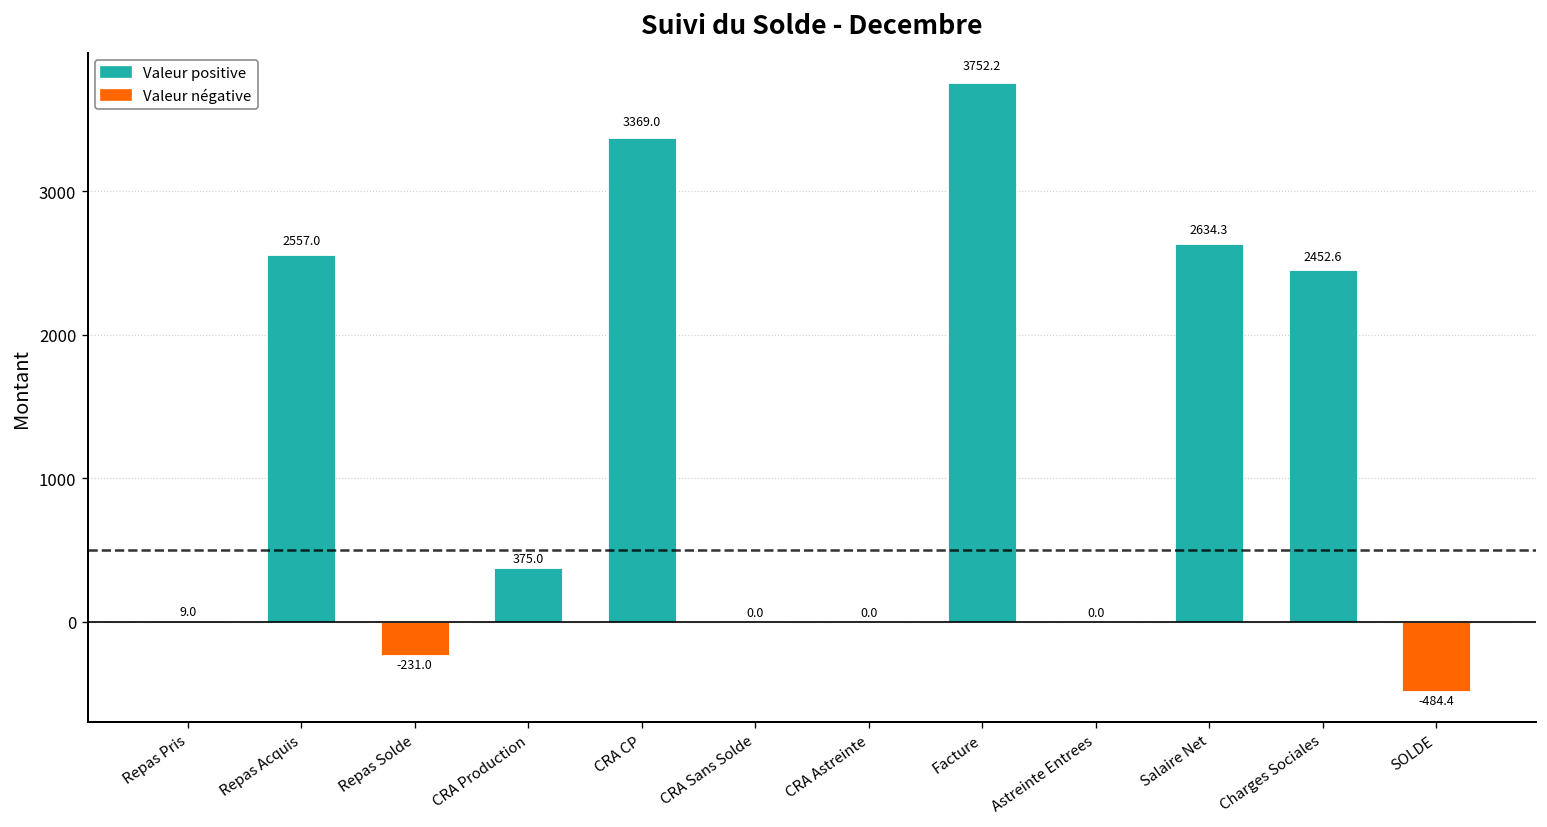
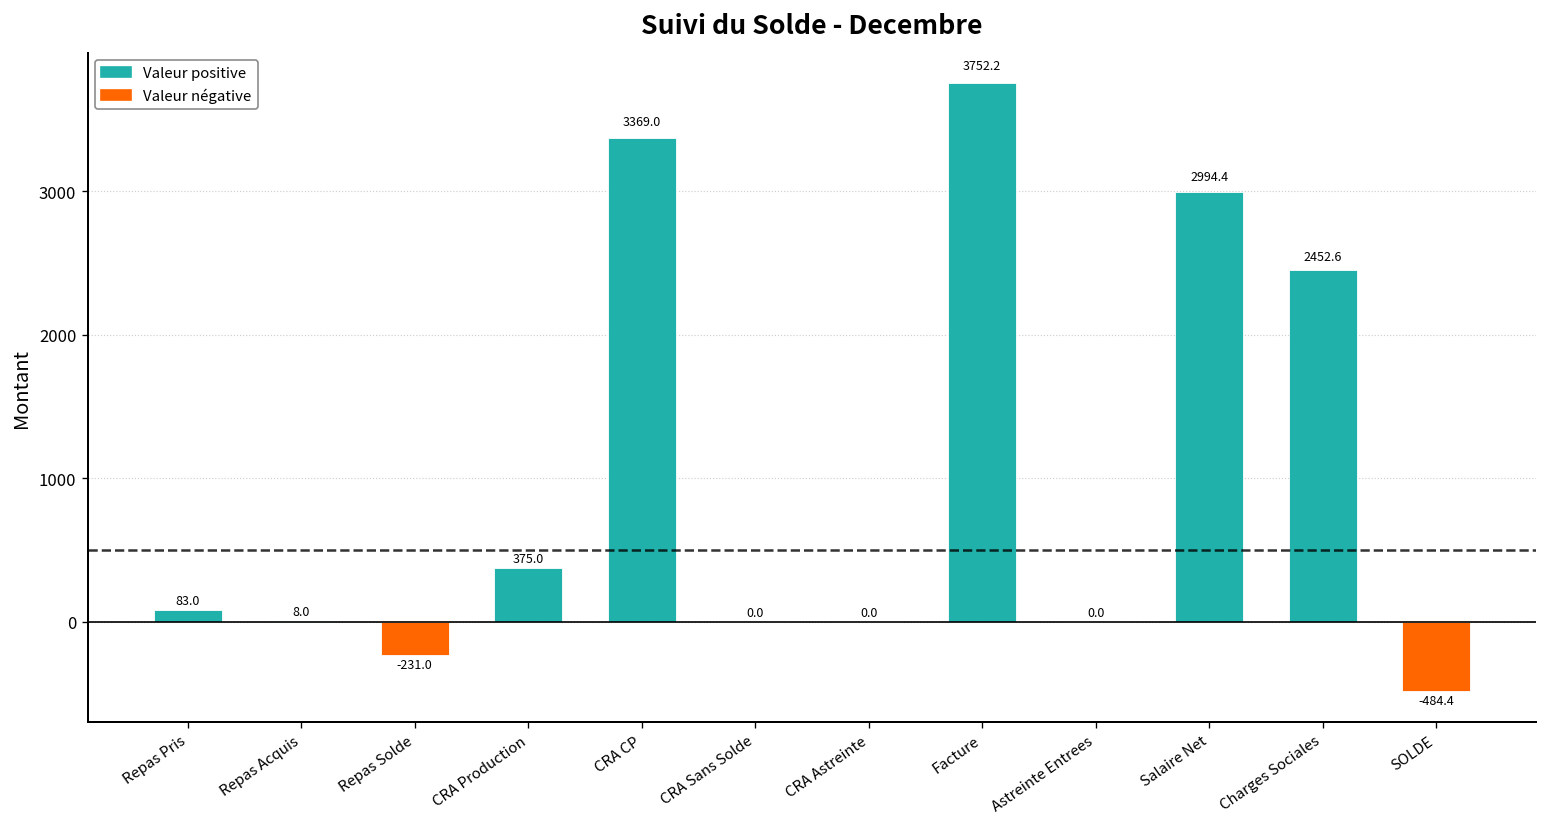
Repas Pris: 9.0 -> 83.0
Repas Acquis: 2557.0 -> 8.0
Salaire Net: 2634.3 -> 2994.4
